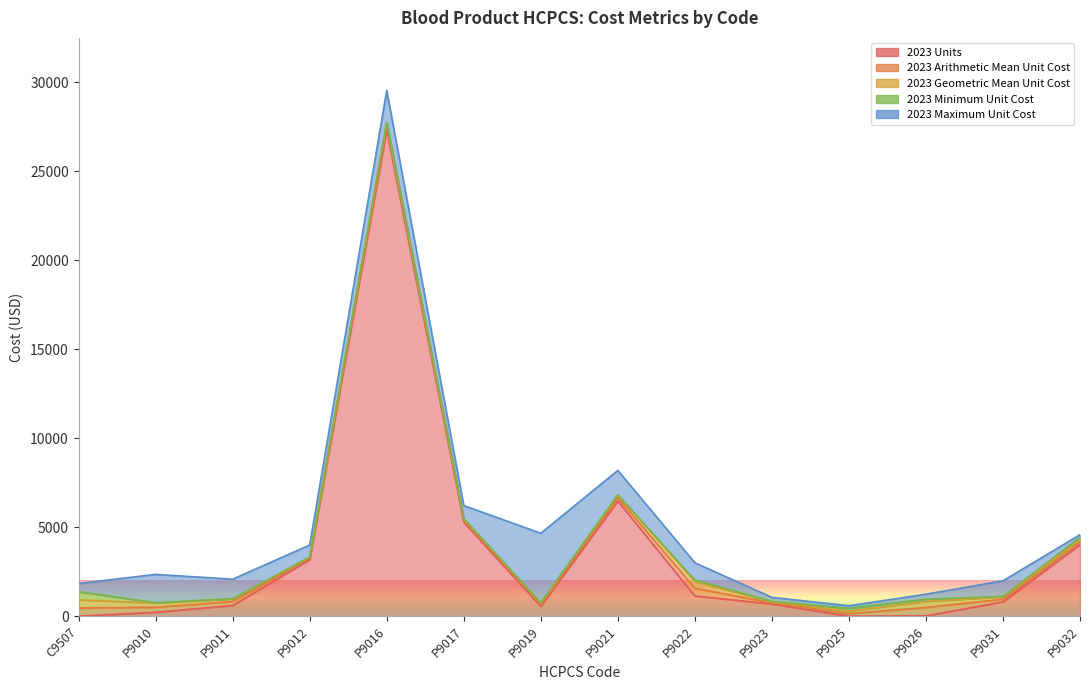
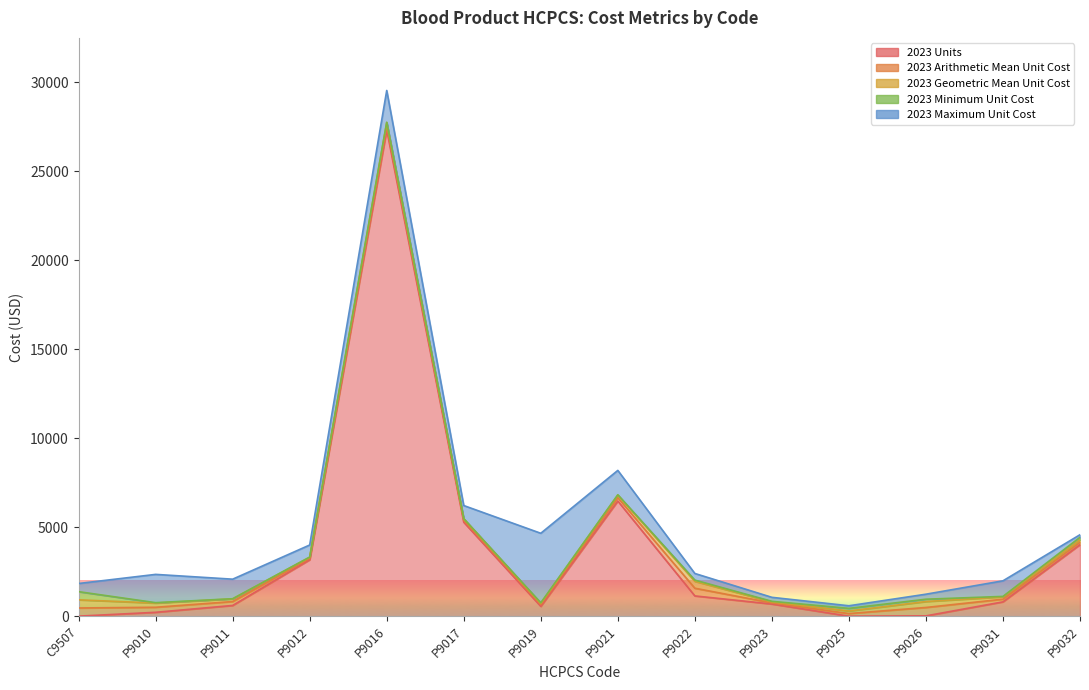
2023 Maximum Unit Cost, P9022: 1000 -> 400
